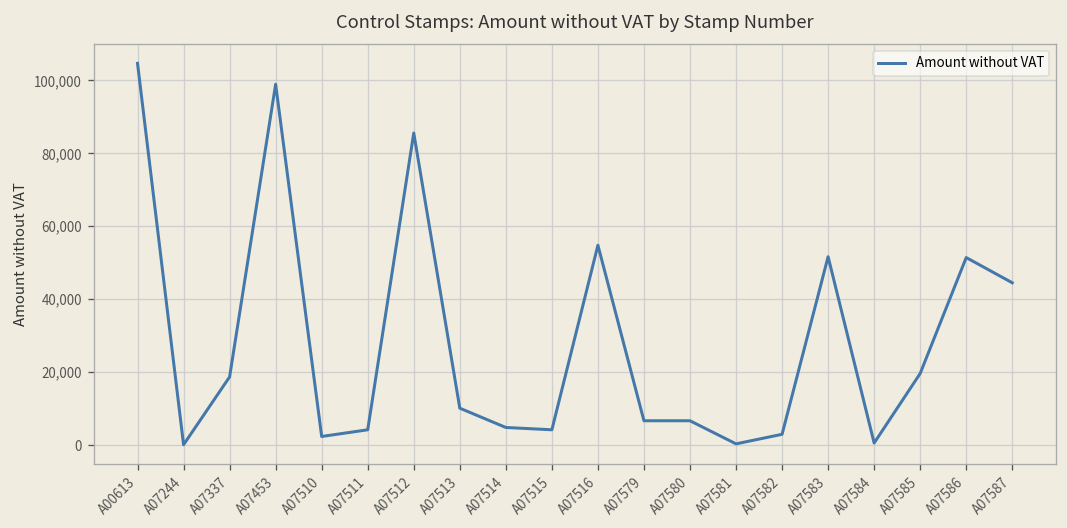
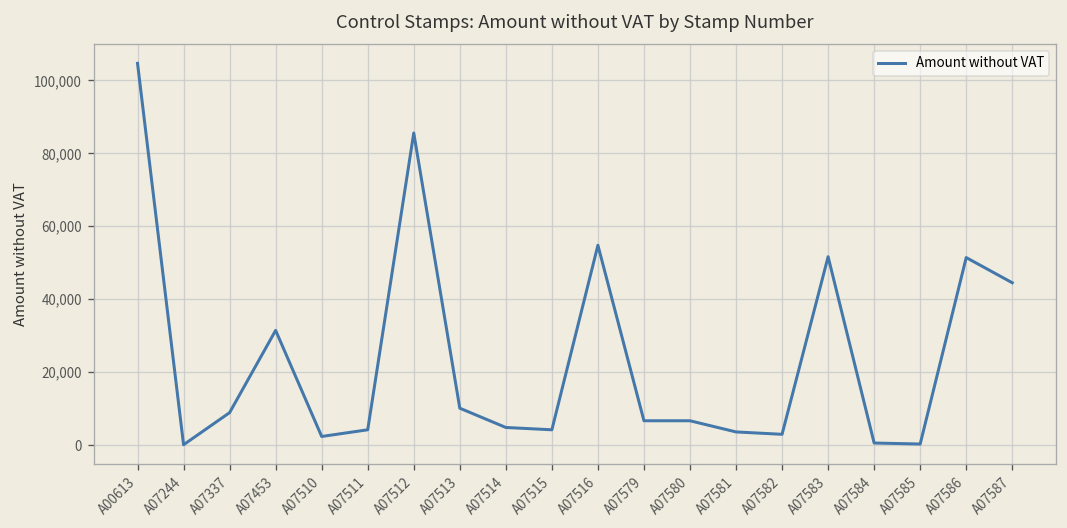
A07337: 19,000 -> 9,000
A07453: 99,000 -> 31,000
A07581: 0 -> 4,000
A07585: 20,000 -> 0
